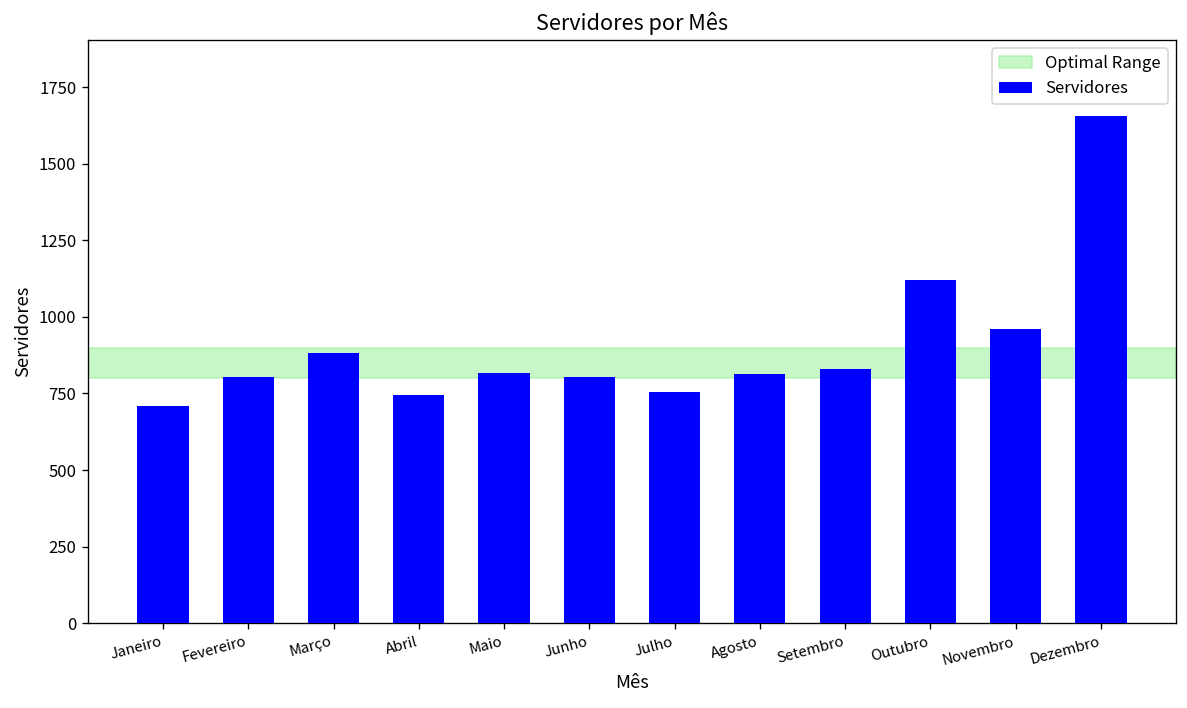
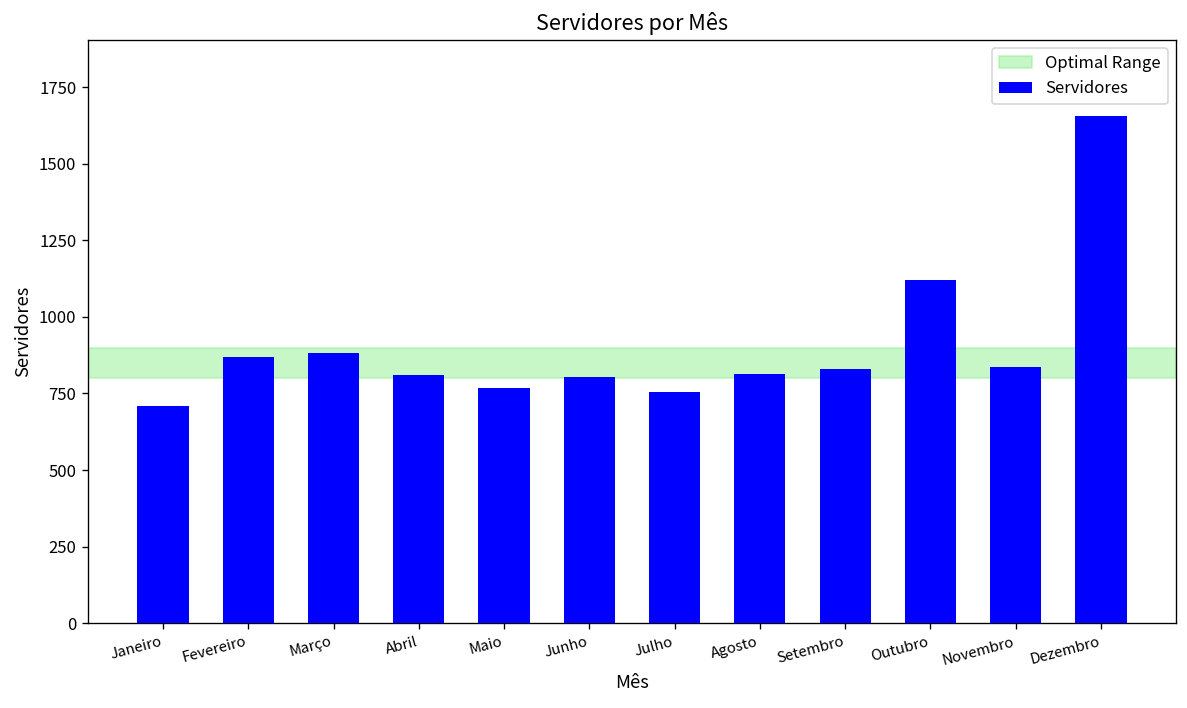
Fevereiro: 810 -> 870
Abril: 740 -> 810
Maio: 820 -> 770
Novembro: 960 -> 840
